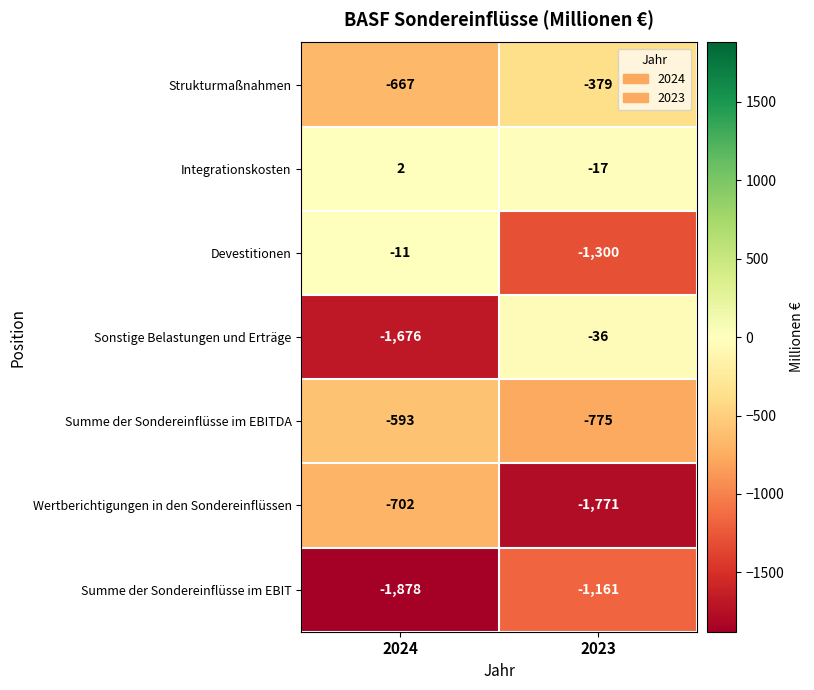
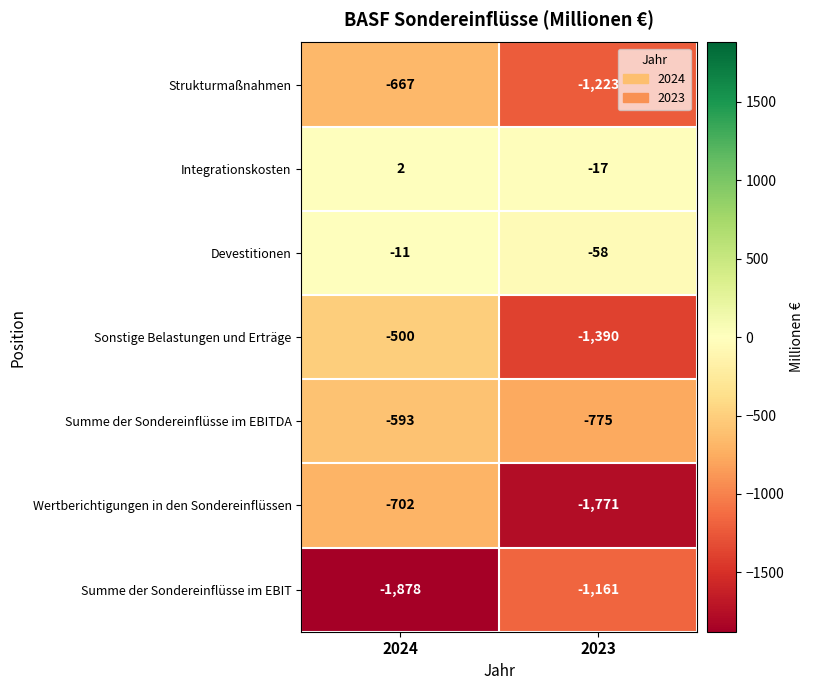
Strukturmaßnahmen, 2023: -379 -> -1,223
Devestitionen, 2023: -1,300 -> -58
Sonstige Belastungen und Erträge, 2024: -1,676 -> -500
Sonstige Belastungen und Erträge, 2023: -36 -> -1,390
